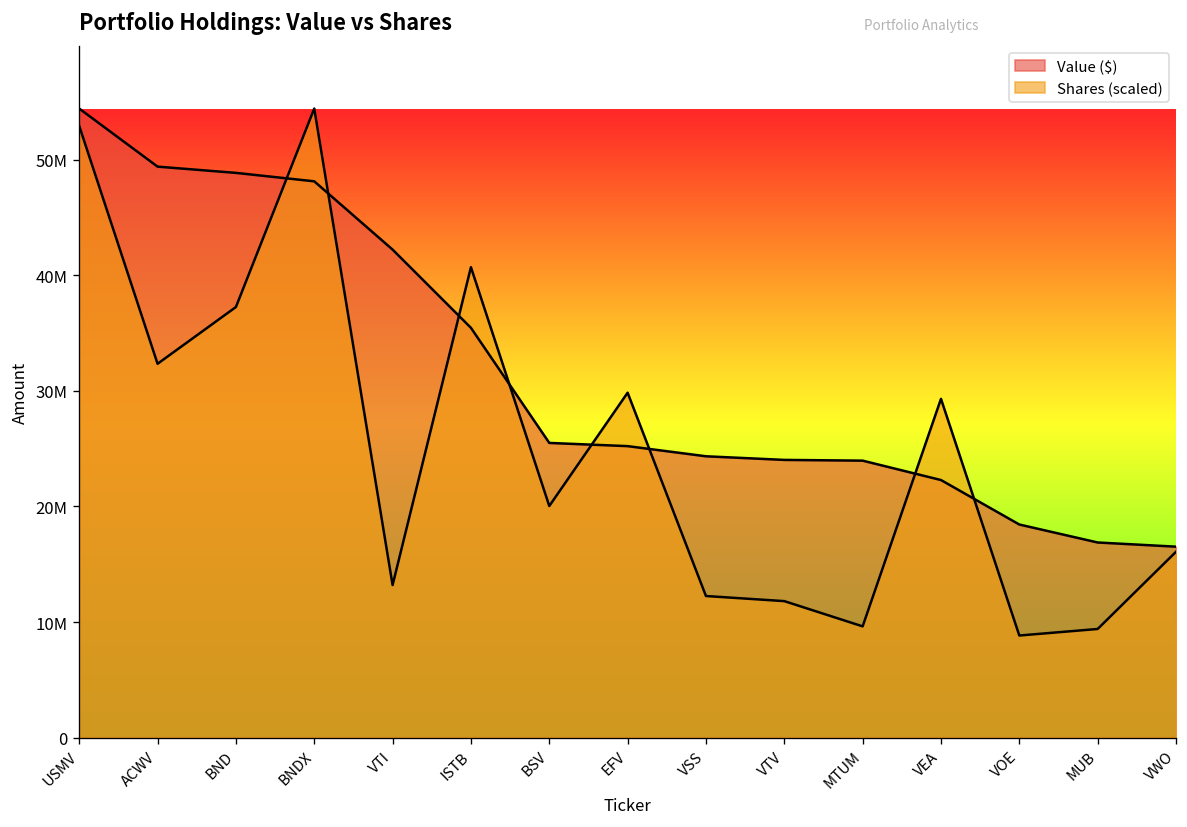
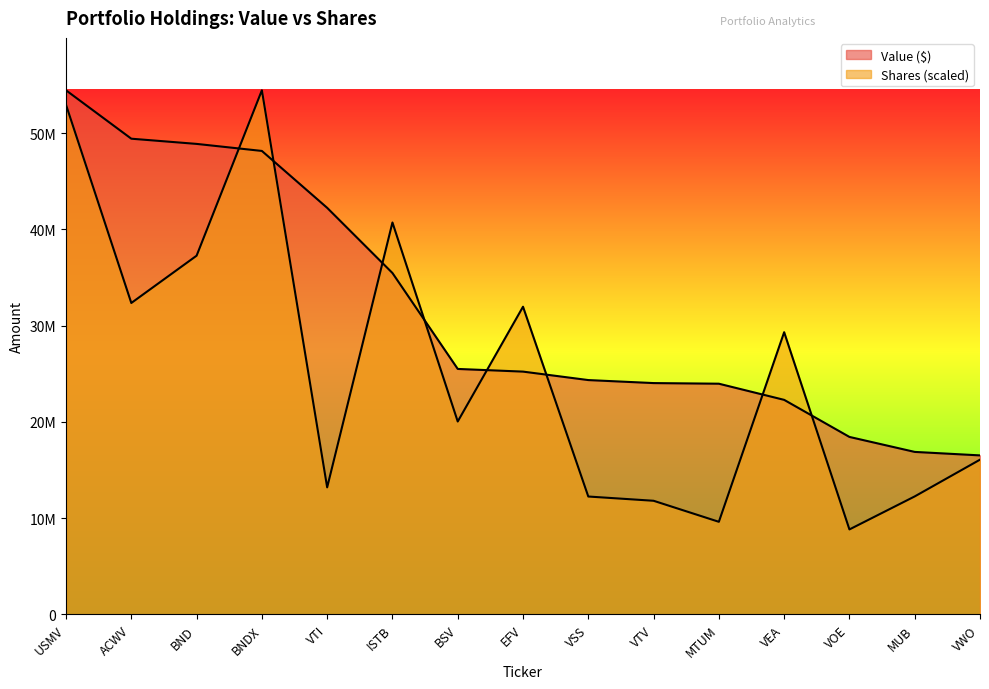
Shares (scaled), EFV: 30000000 -> 32000000
Shares (scaled), MUB: 9000000 -> 12000000
